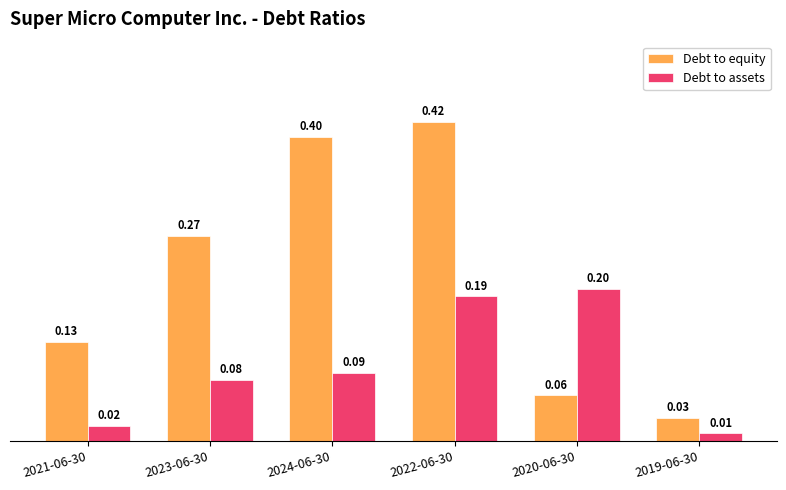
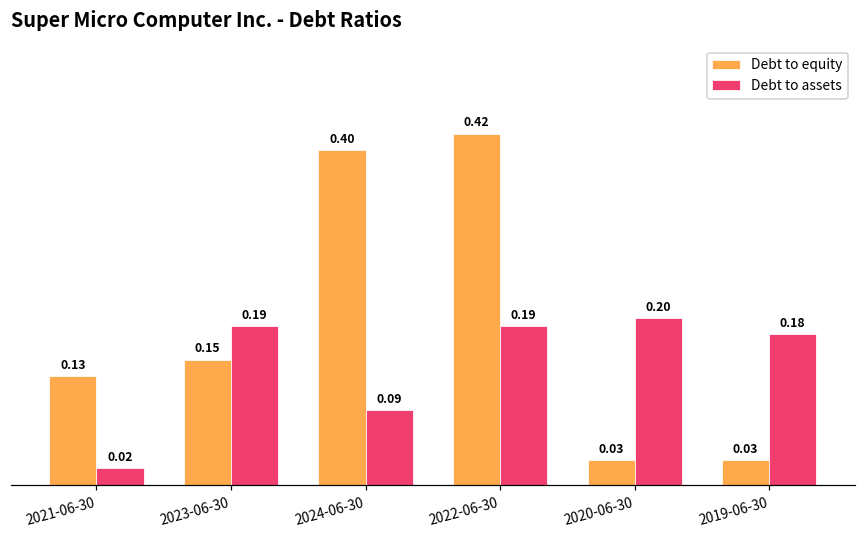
Debt to equity, 2023-06-30: 0.27 -> 0.15
Debt to assets, 2023-06-30: 0.08 -> 0.19
Debt to equity, 2020-06-30: 0.06 -> 0.03
Debt to assets, 2019-06-30: 0.01 -> 0.18
